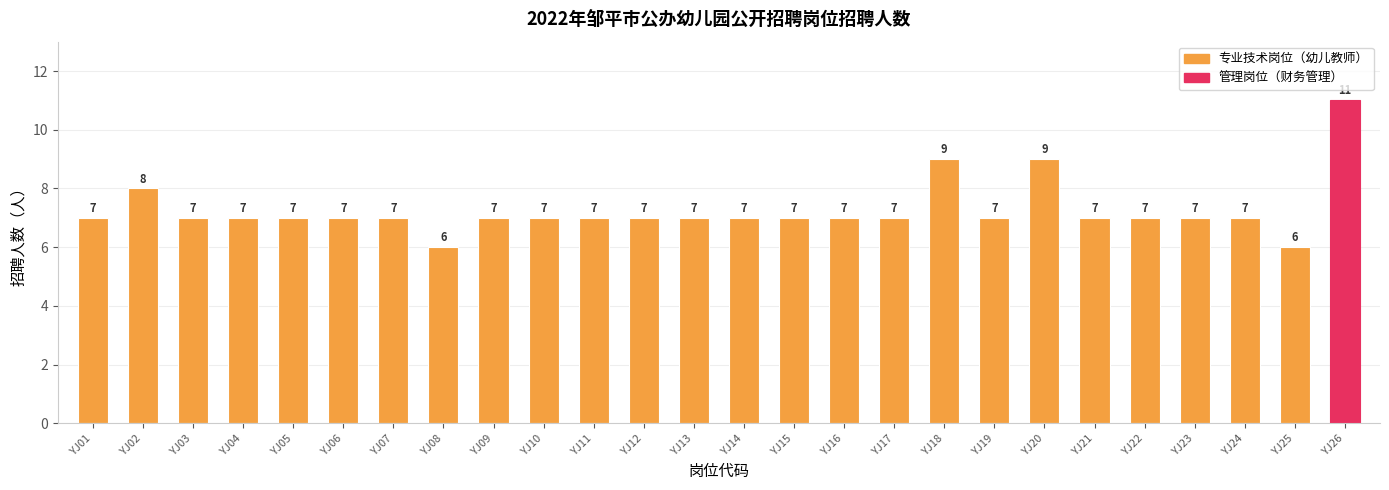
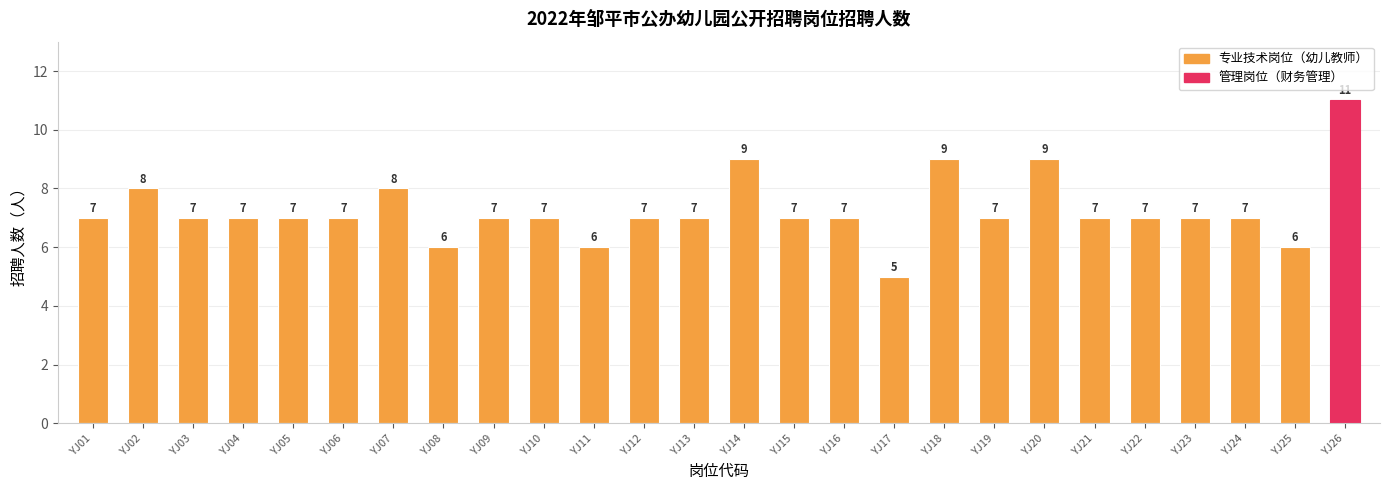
YJ07: 7 -> 8
YJ11: 7 -> 6
YJ14: 7 -> 9
YJ17: 7 -> 5
